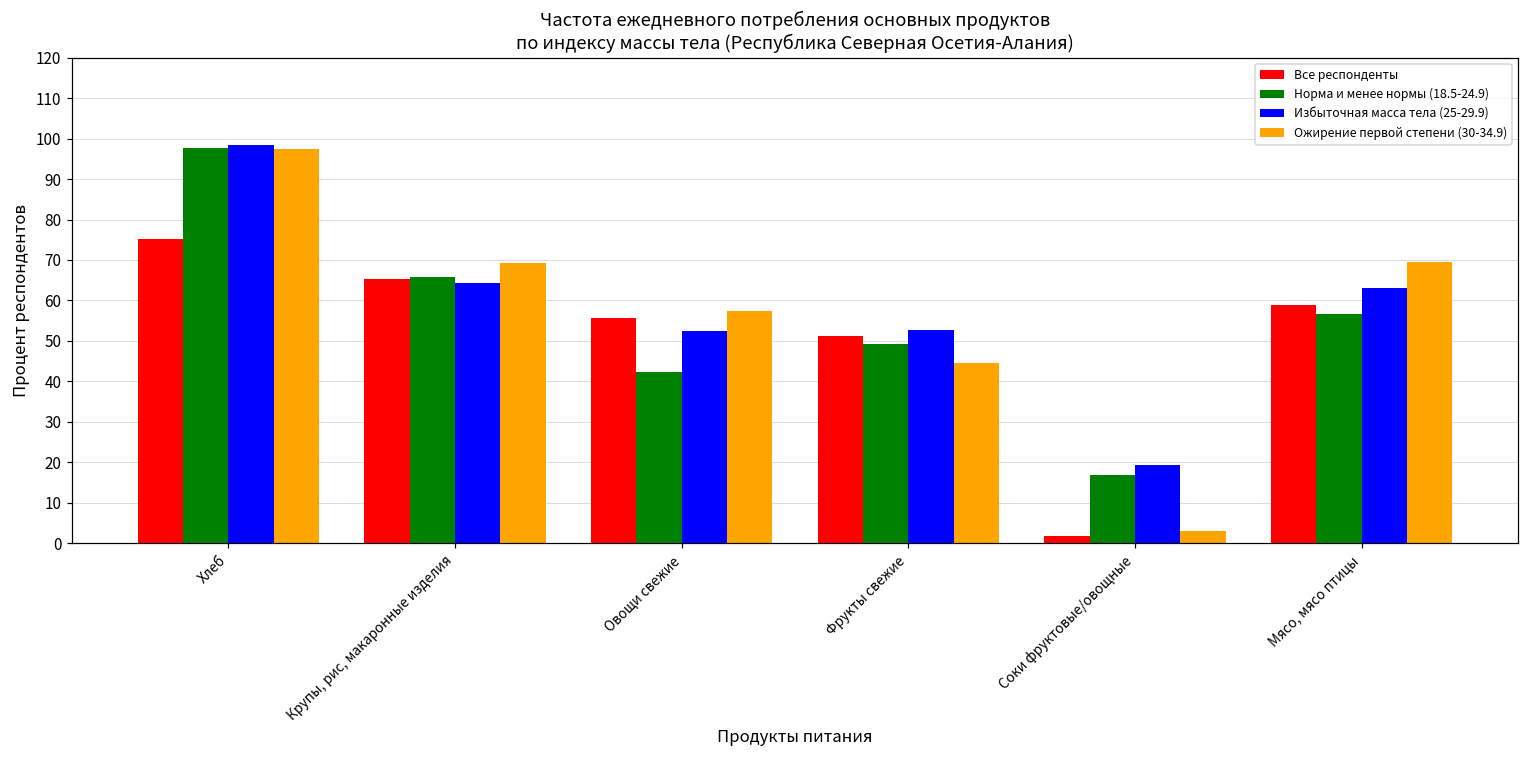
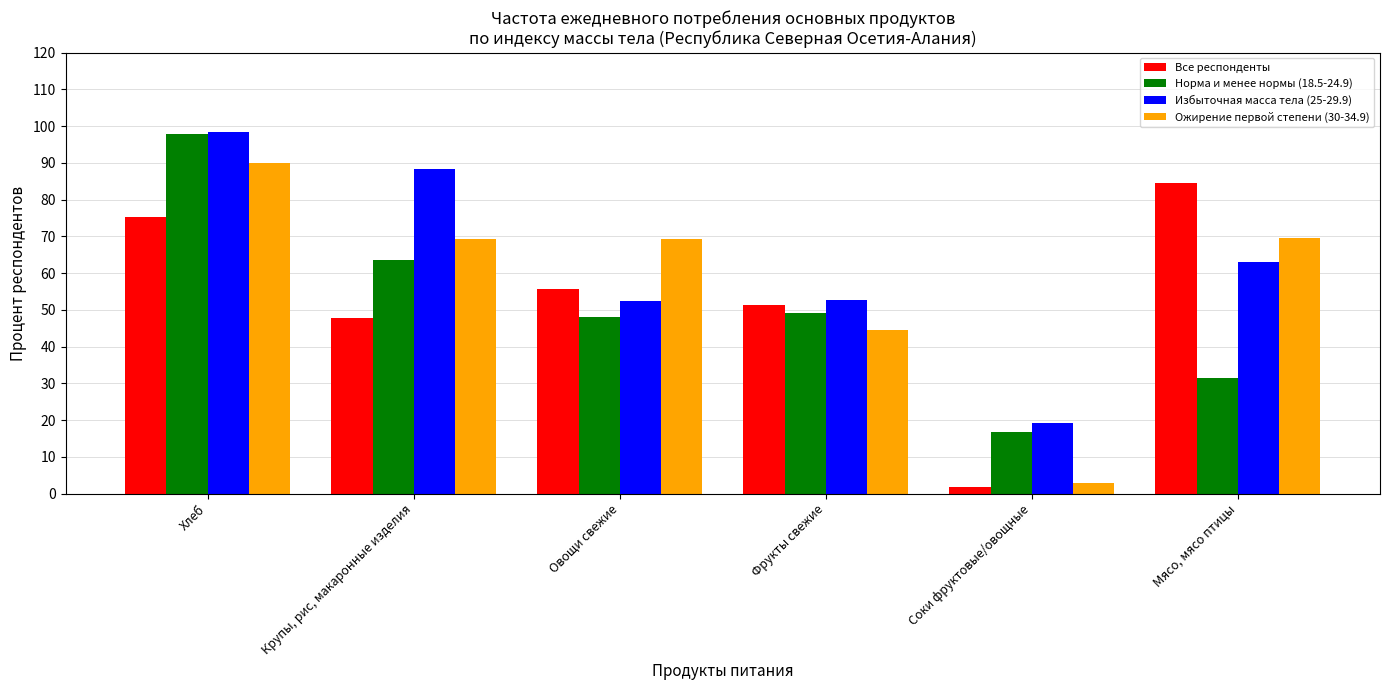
Ожирение первой степени (30-34.9), Хлеб: 97 -> 90
Все респонденты, Крупы, рис, макаронные изделия: 65 -> 48
Норма и менее нормы (18.5-24.9), Крупы, рис, макаронные изделия: 66 -> 64
Избыточная масса тела (25-29.9), Крупы, рис, макаронные изделия: 64 -> 88
Норма и менее нормы (18.5-24.9), Овощи свежие: 42 -> 48
Ожирение первой степени (30-34.9), Овощи свежие: 57 -> 69
Все респонденты, Мясо, мясо птицы: 59 -> 84
Норма и менее нормы (18.5-24.9), Мясо, мясо птицы: 57 -> 31
